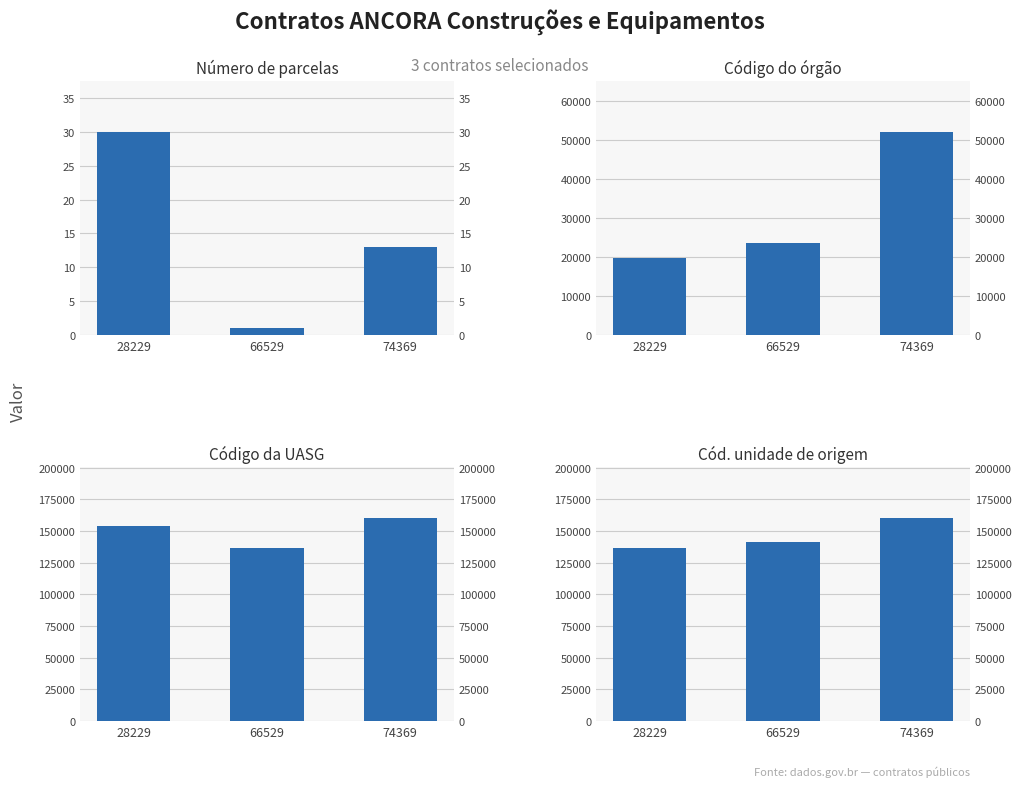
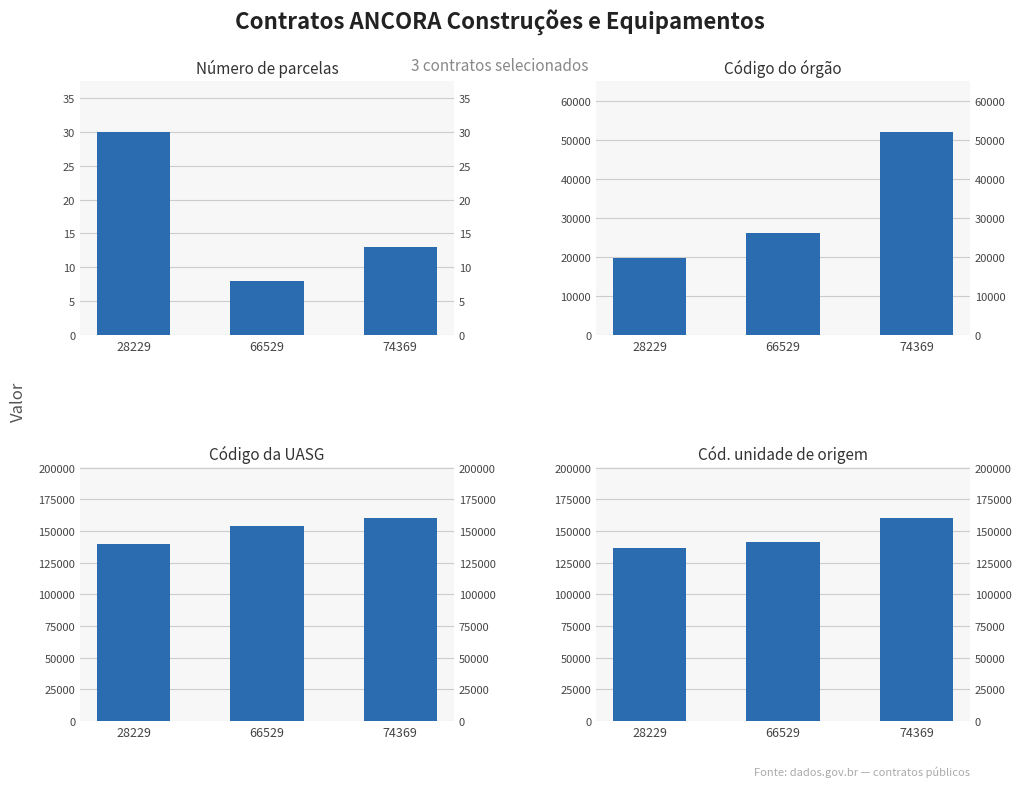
Número de parcelas, 66529: 1 -> 8
Código do órgão, 66529: 24000 -> 26000
Código da UASG, 28229: 154000 -> 139000
Código da UASG, 66529: 137000 -> 154000
